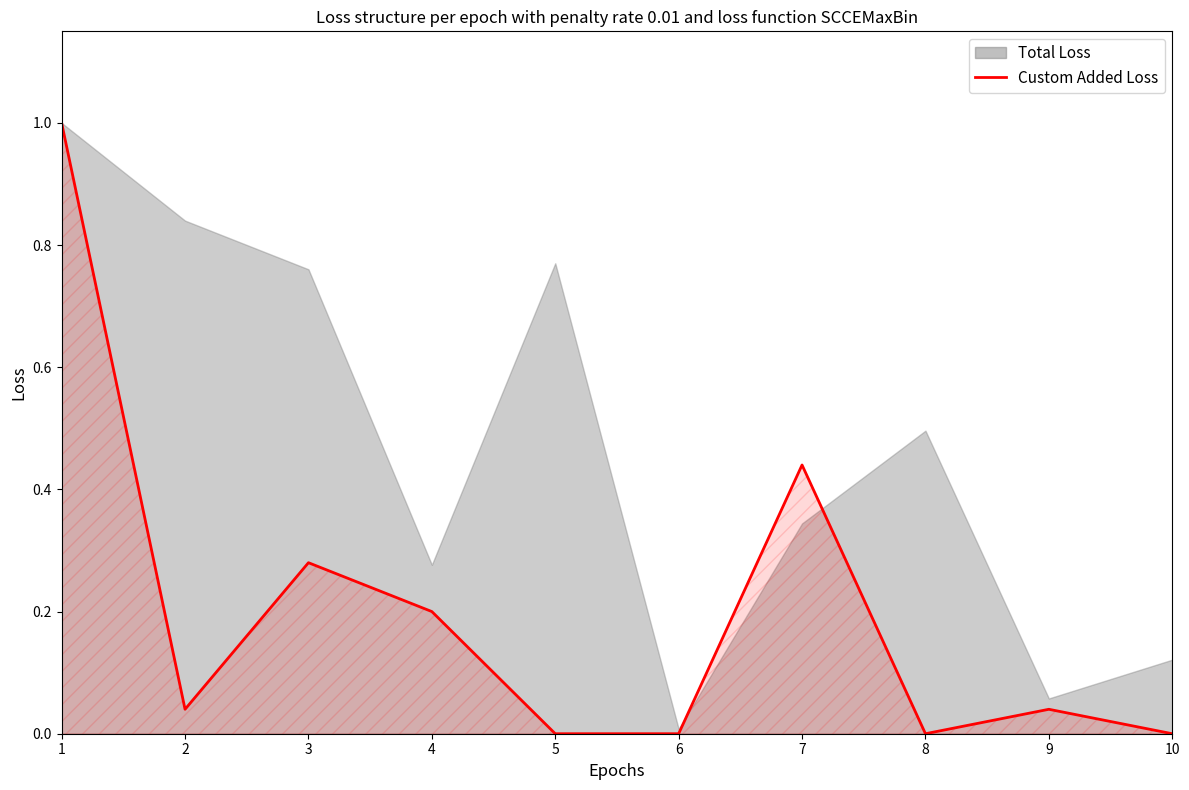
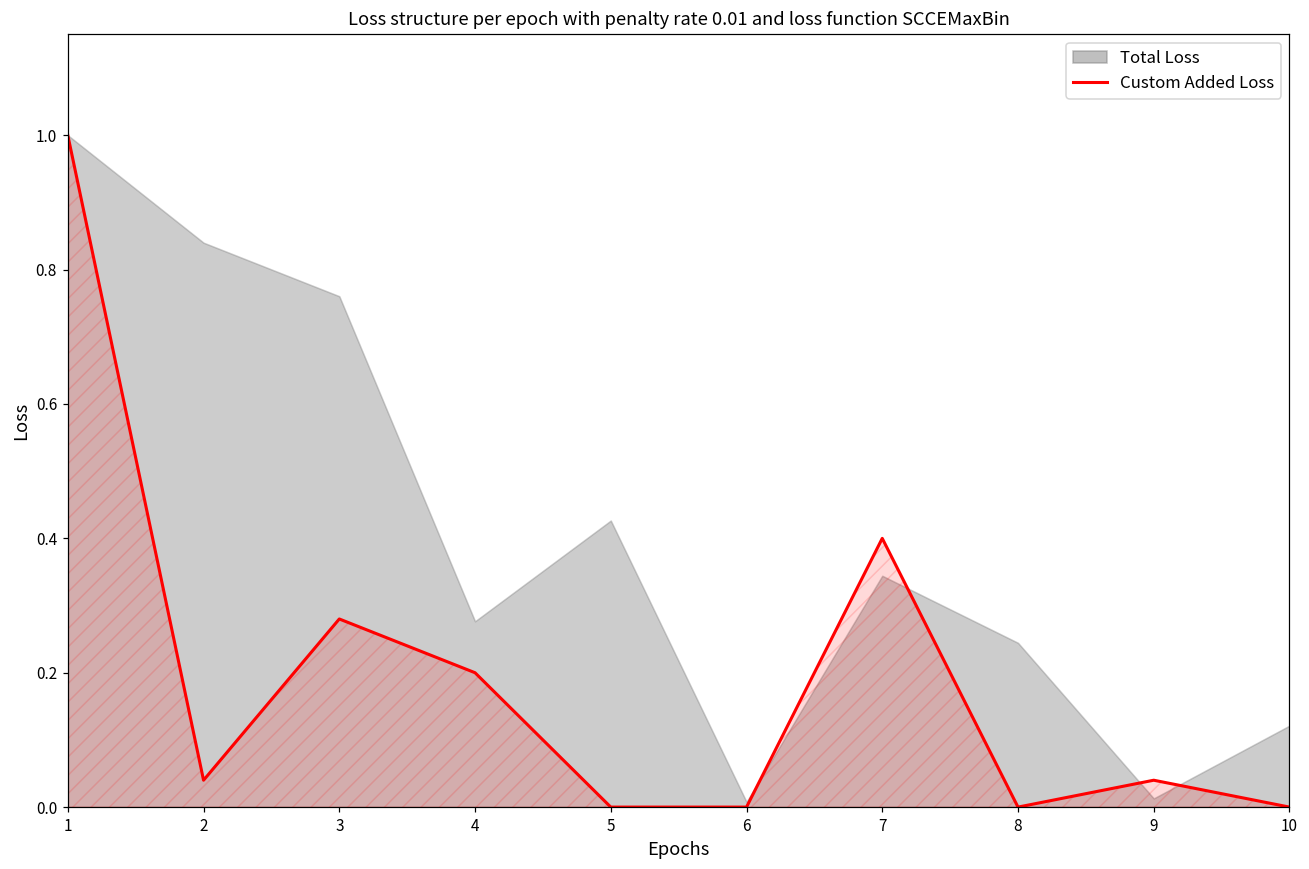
Total Loss, 5: 0.77 -> 0.43
Custom Added Loss, 7: 0.44 -> 0.40
Total Loss, 8: 0.50 -> 0.24
Total Loss, 9: 0.06 -> 0.01
